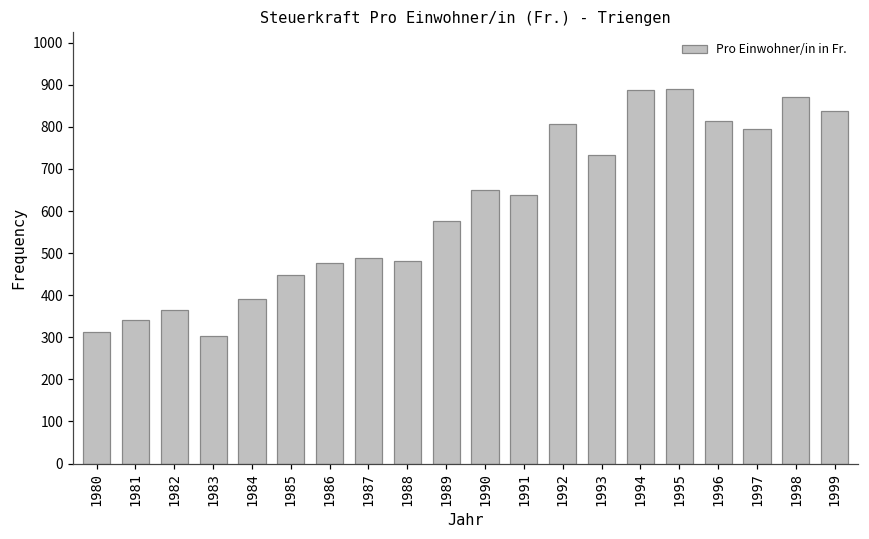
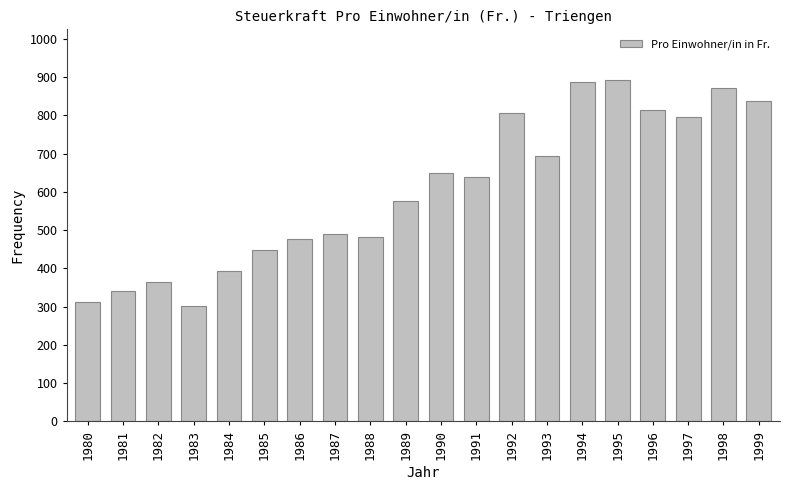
1993: 730 -> 690
